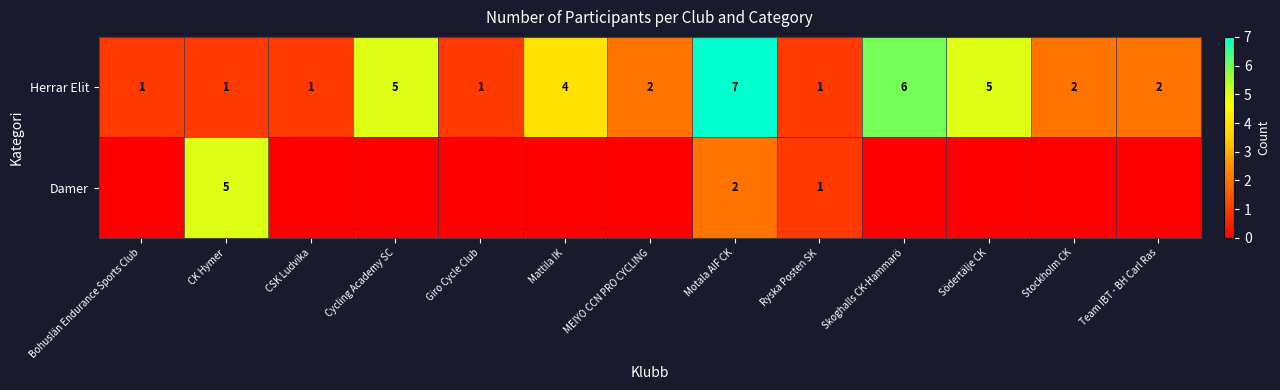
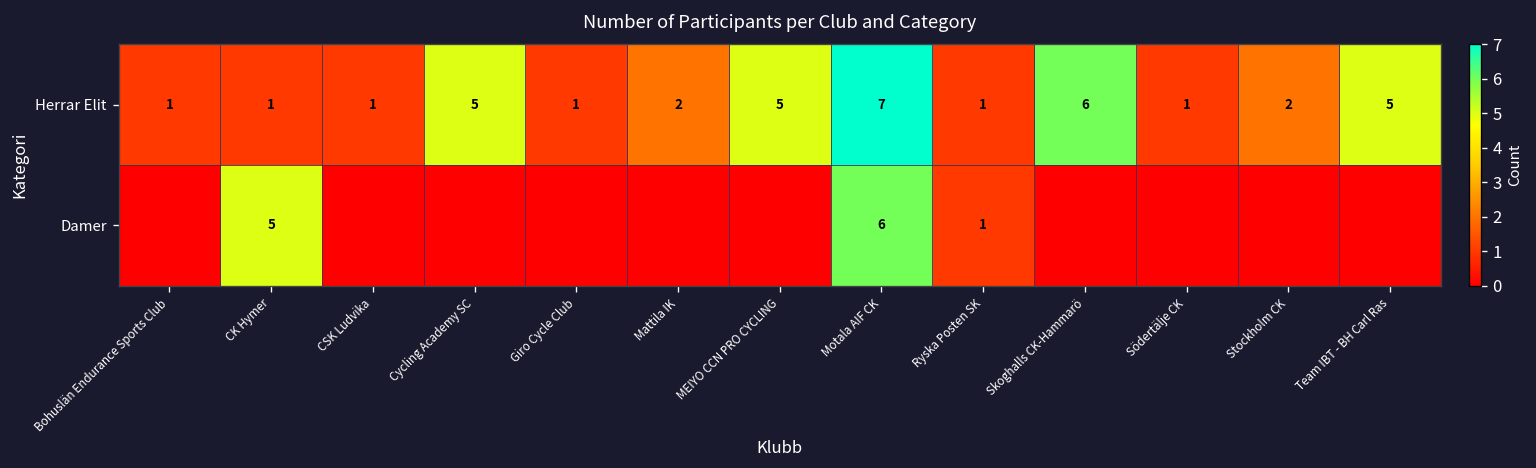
Herrar Elit, Mattila IK: 4 -> 2
Herrar Elit, MEIYO CCN PRO CYCLING: 2 -> 5
Herrar Elit, Södertälje CK: 5 -> 1
Herrar Elit, Team IBT - BH Carl Ras: 2 -> 5
Damer, Motala AIF CK: 2 -> 6
